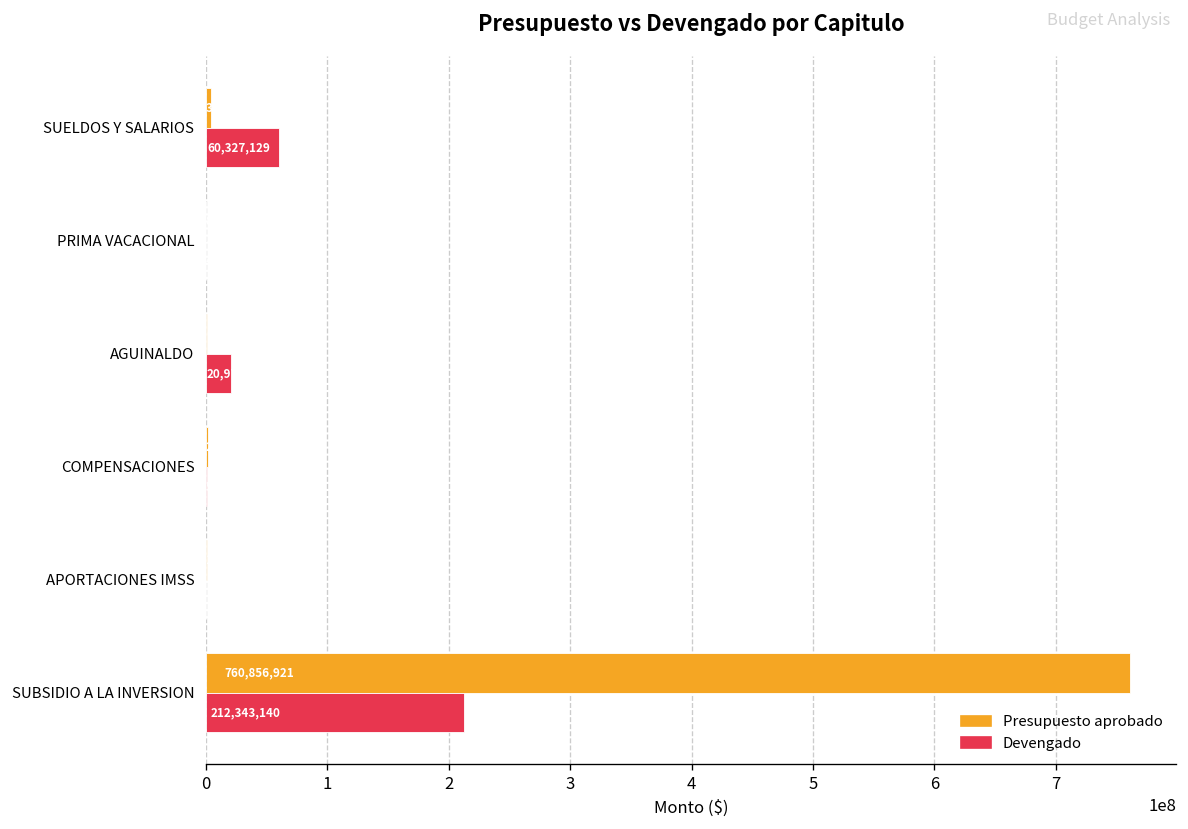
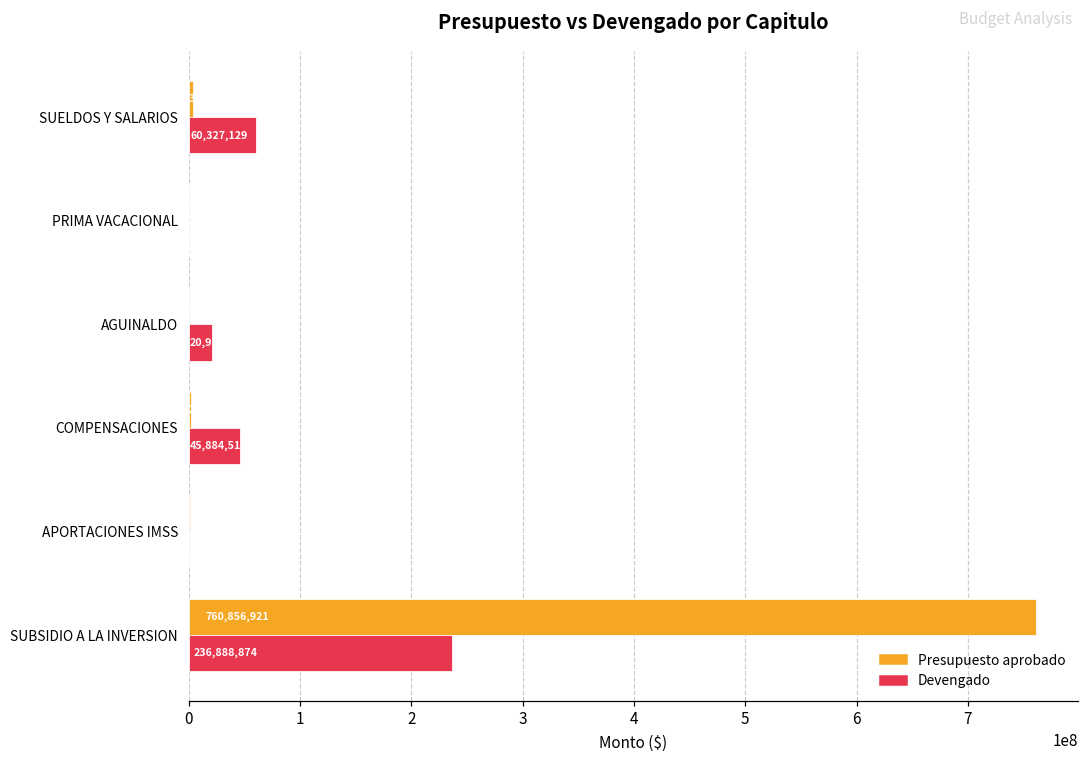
Devengado, COMPENSACIONES: 1000000 -> 46000000
Devengado, SUBSIDIO A LA INVERSION: 212,343,140 -> 236,888,874
